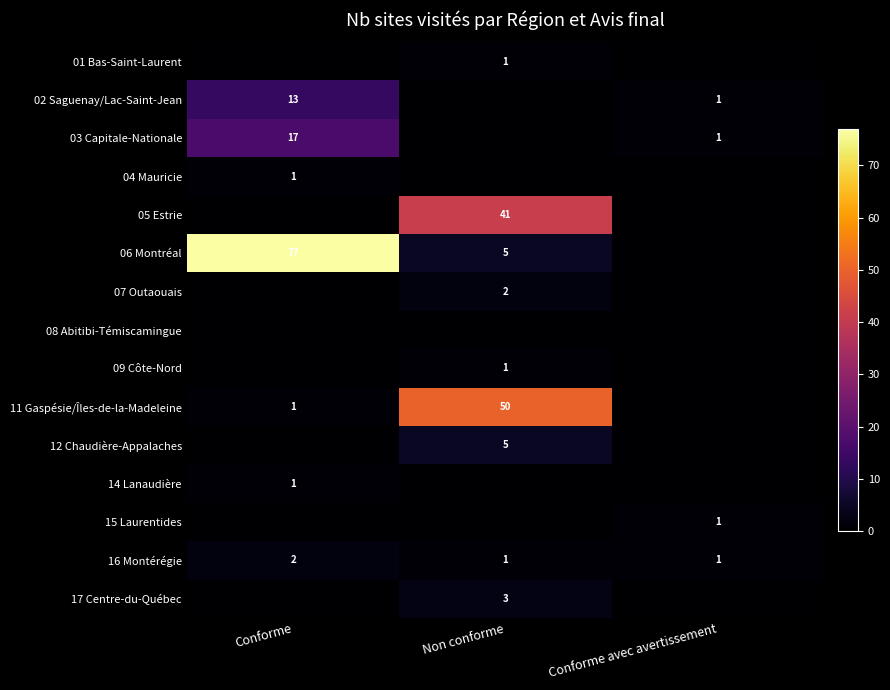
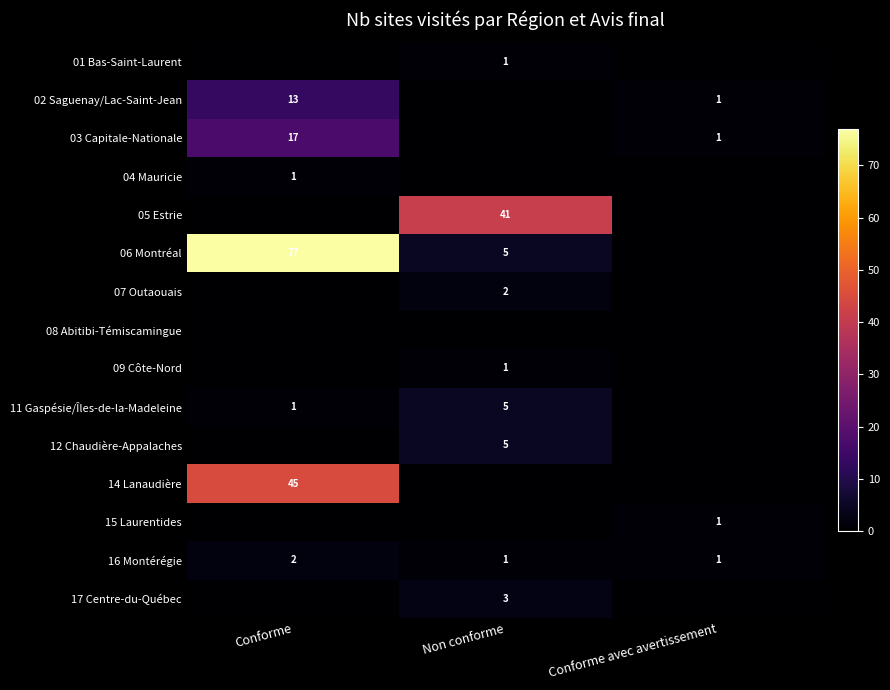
11 Gaspésie/Îles-de-la-Madeleine, Non conforme: 50 -> 5
14 Lanaudière, Conforme: 1 -> 45
